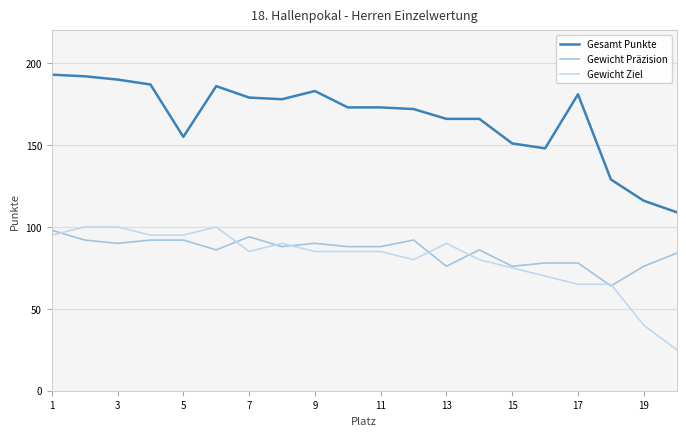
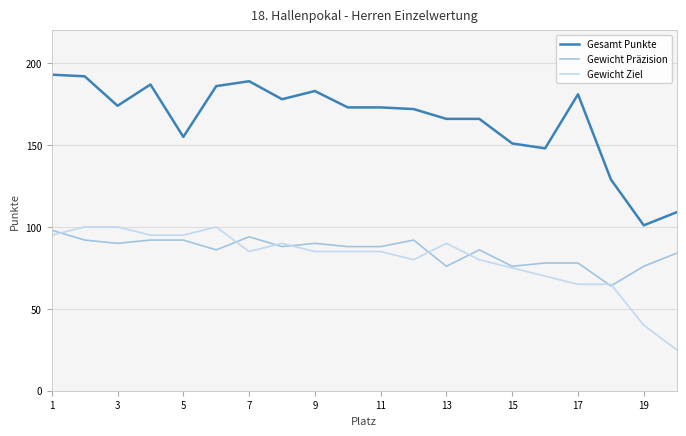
Gesamt Punkte, 3: 190 -> 174
Gesamt Punkte, 7: 179 -> 189
Gesamt Punkte, 19: 116 -> 101
